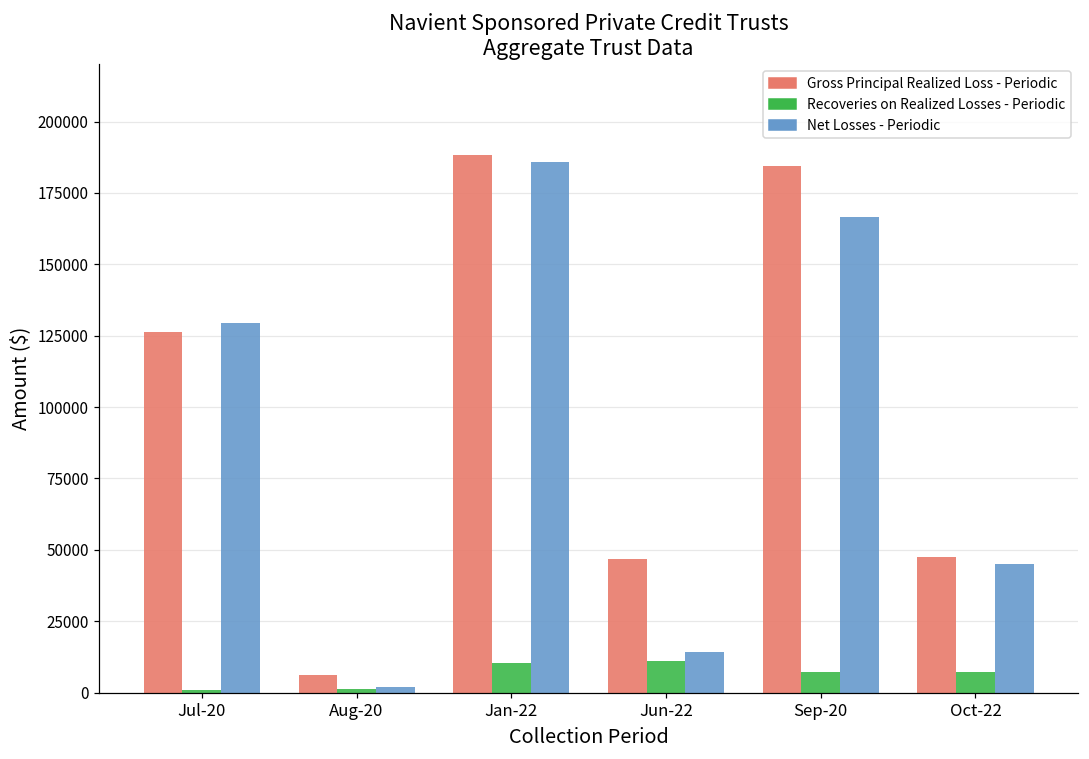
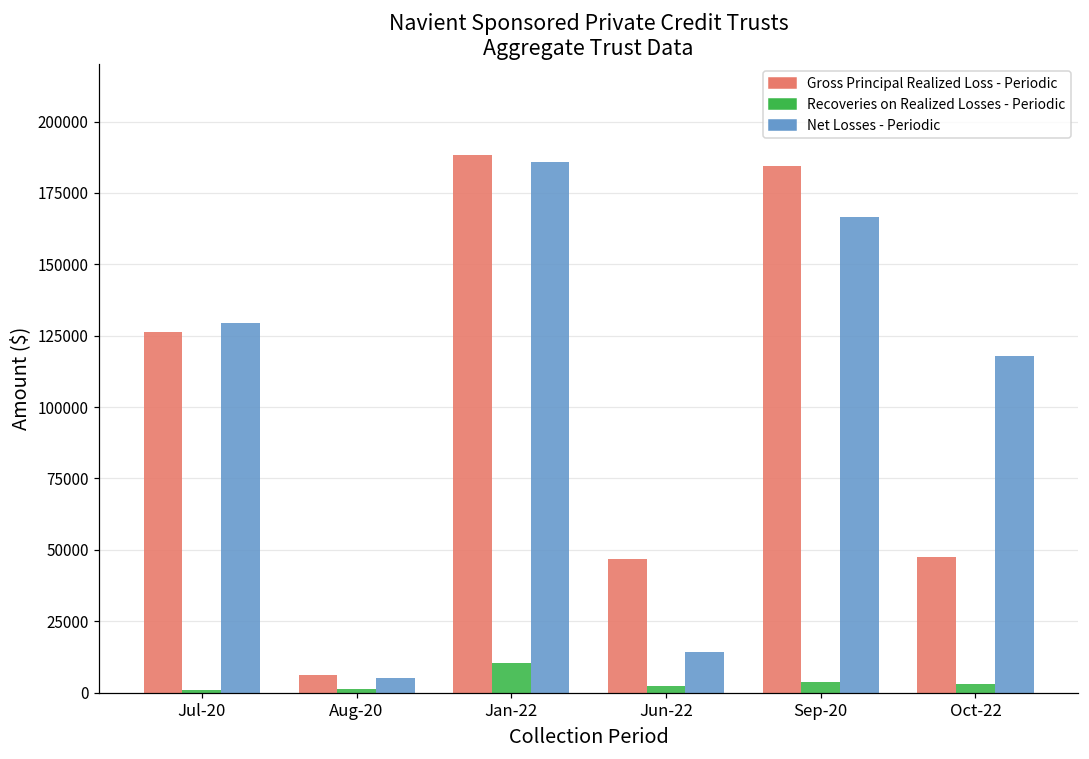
Net Losses - Periodic, Aug-20: 2000 -> 5000
Recoveries on Realized Losses - Periodic, Jun-22: 11000 -> 3000
Recoveries on Realized Losses - Periodic, Sep-20: 7000 -> 4000
Recoveries on Realized Losses - Periodic, Oct-22: 7000 -> 3000
Net Losses - Periodic, Oct-22: 45000 -> 118000
